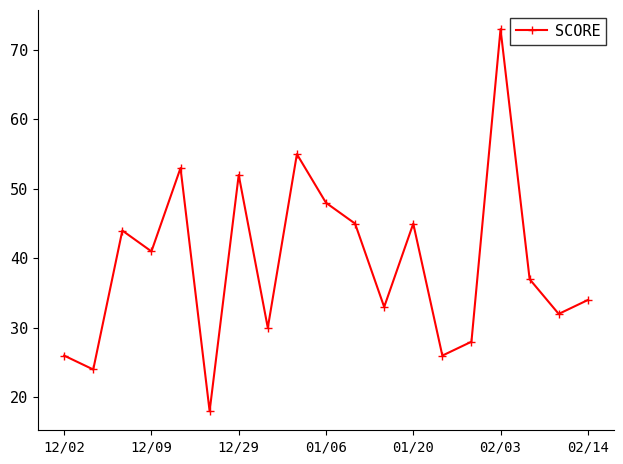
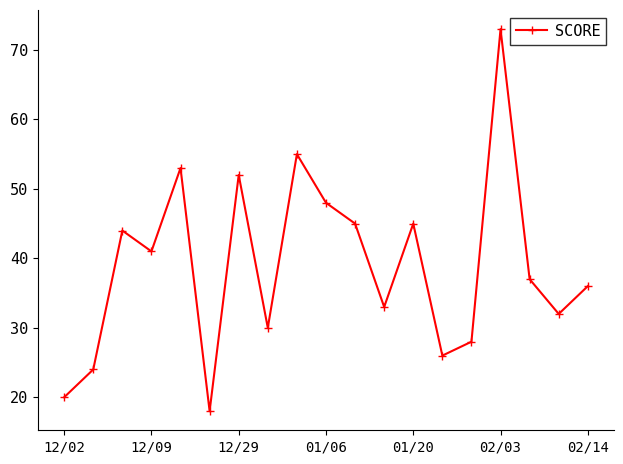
12/02: 26 -> 20
02/14: 34 -> 36
